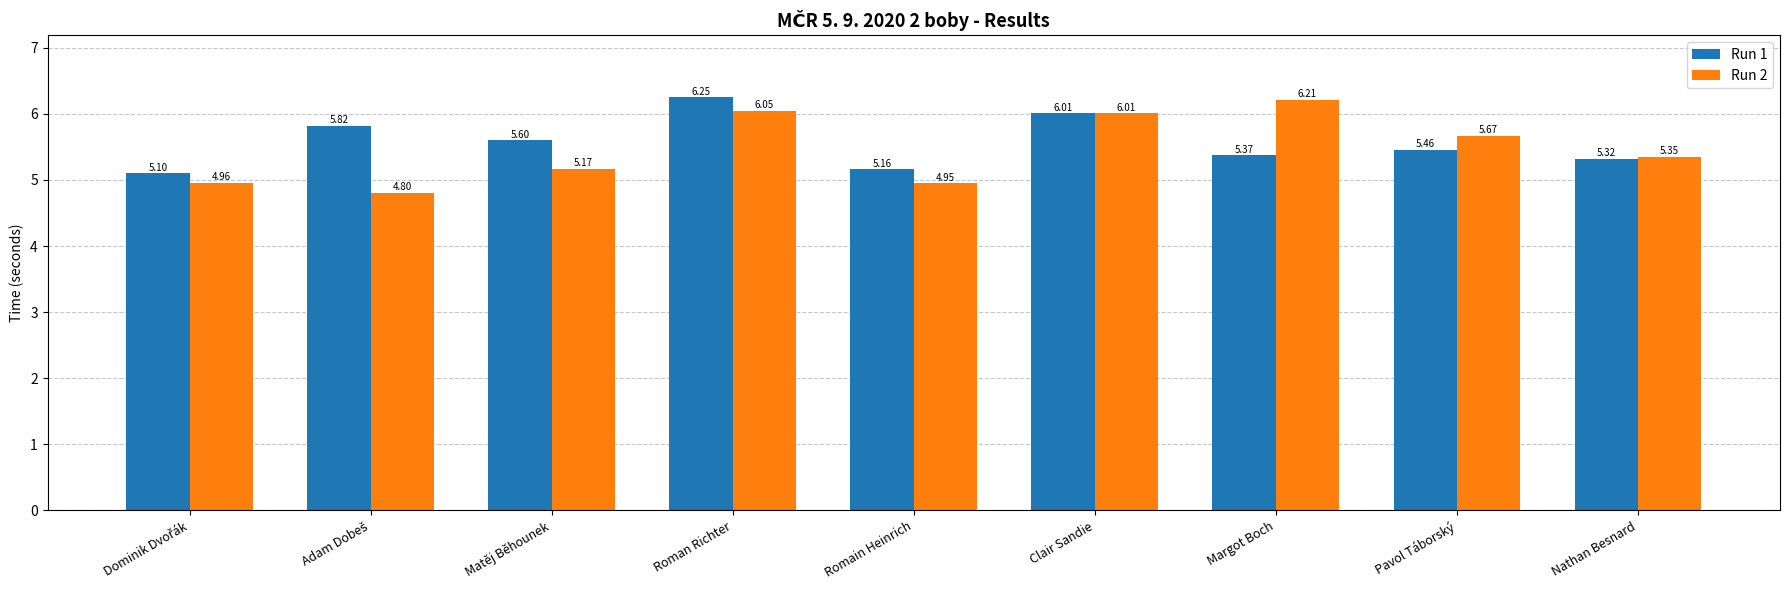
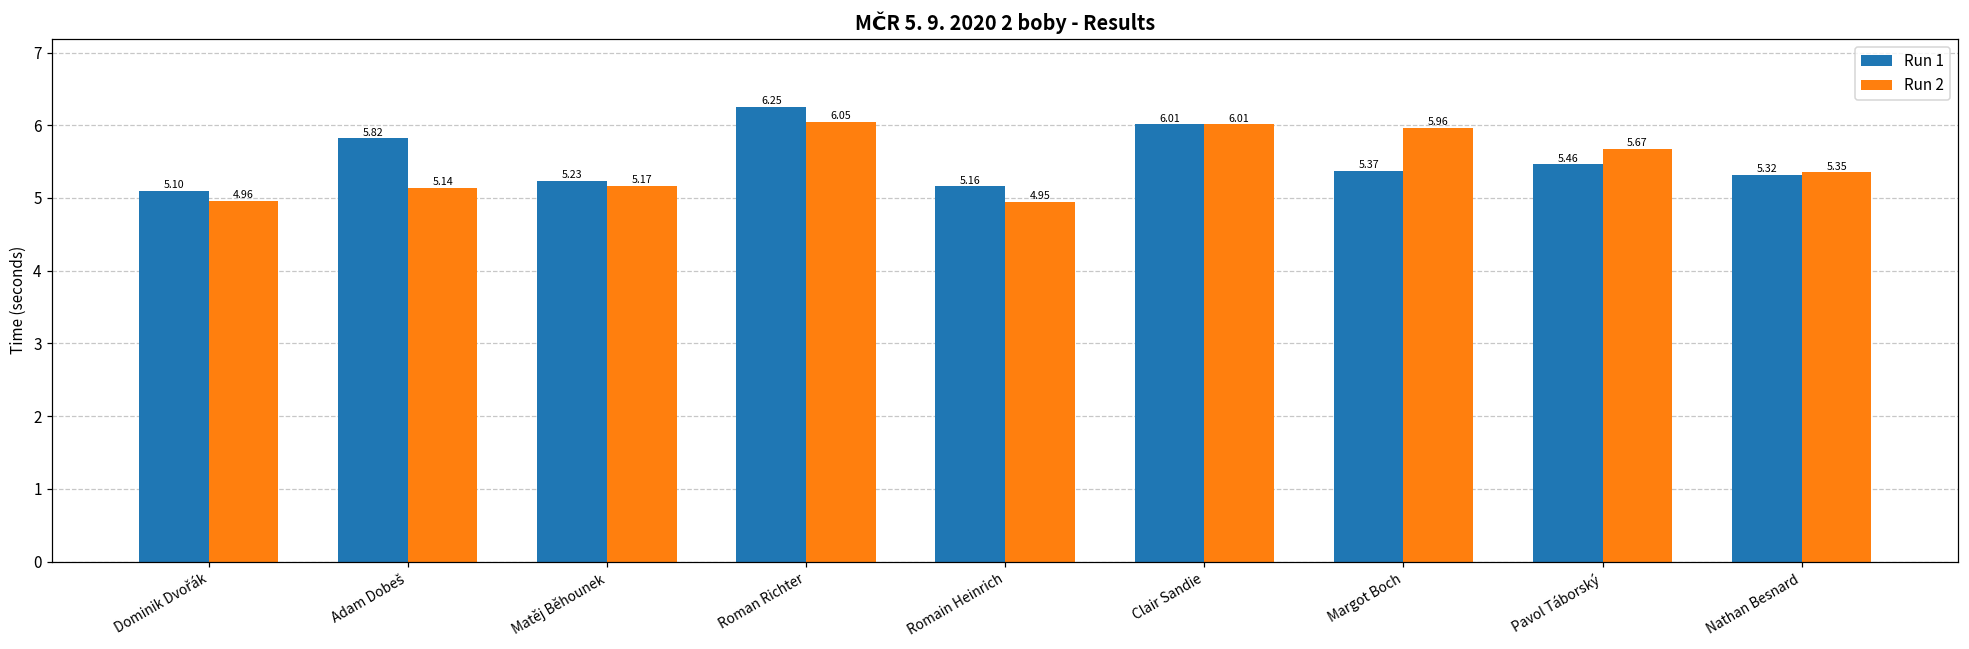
Run 2, Adam Dobeš: 4.80 -> 5.14
Run 1, Matěj Běhounek: 5.60 -> 5.23
Run 2, Margot Boch: 6.21 -> 5.96
